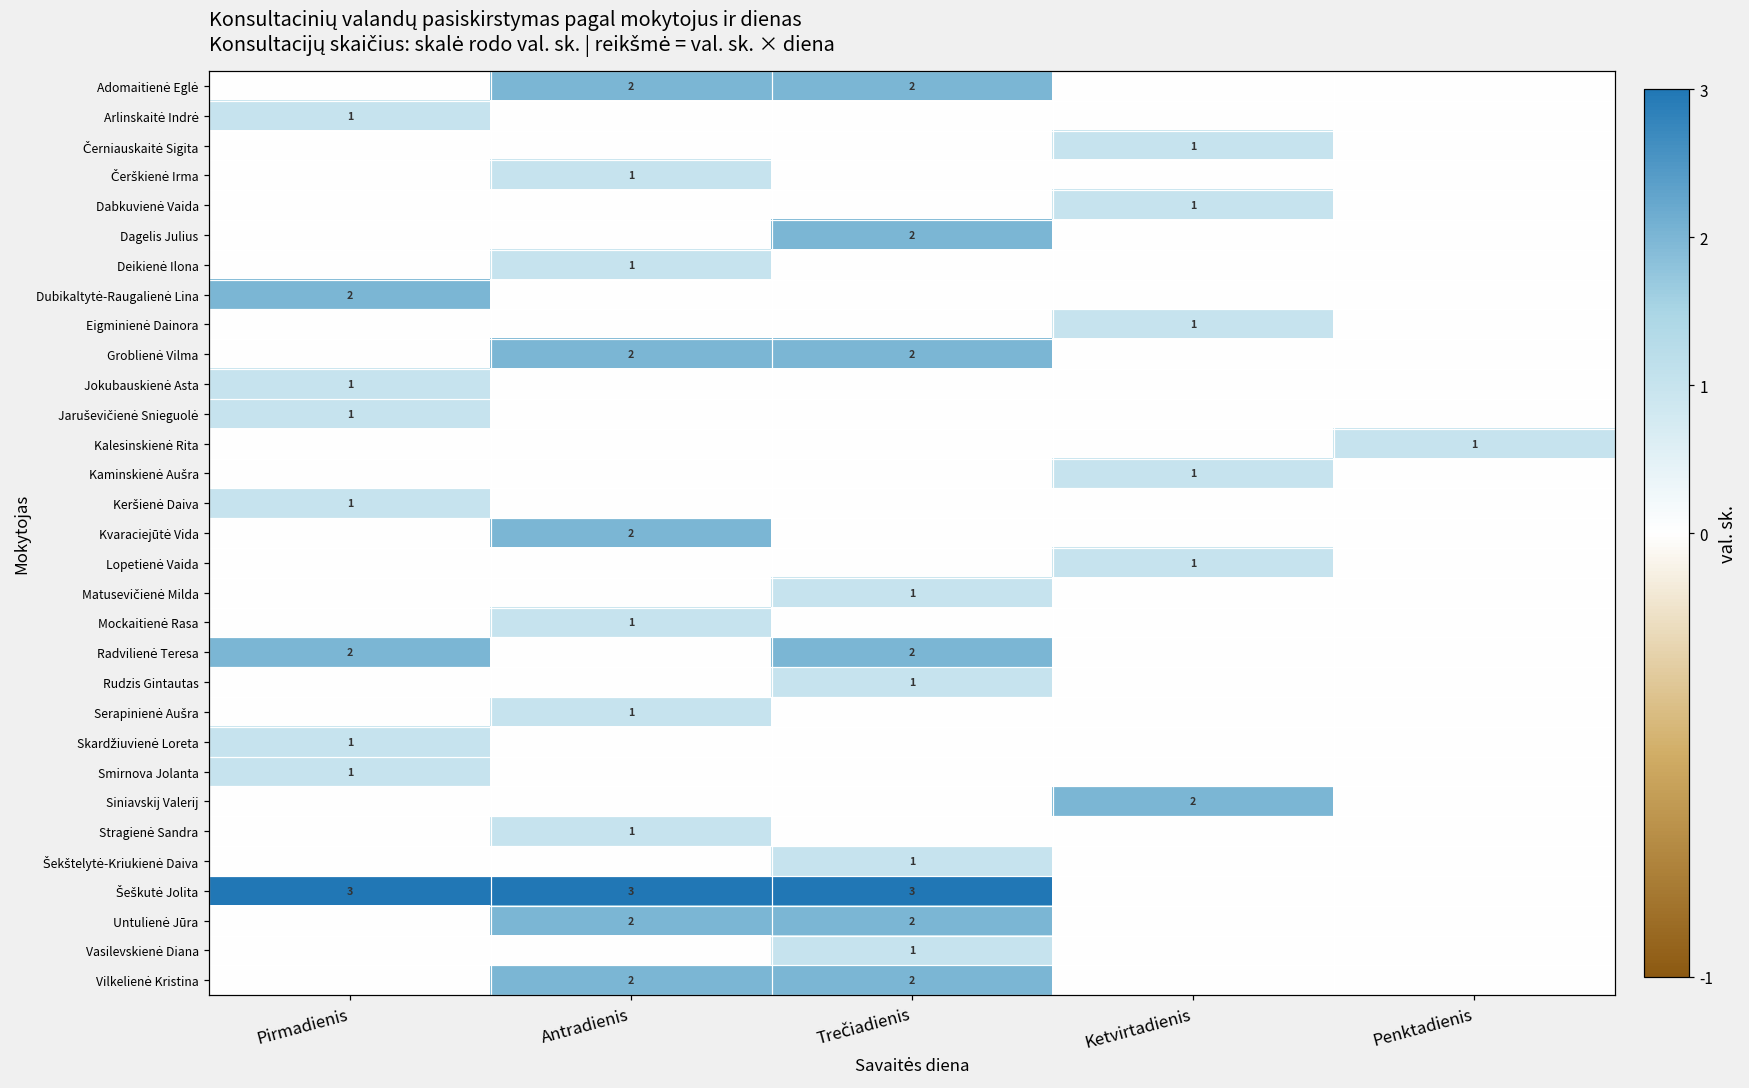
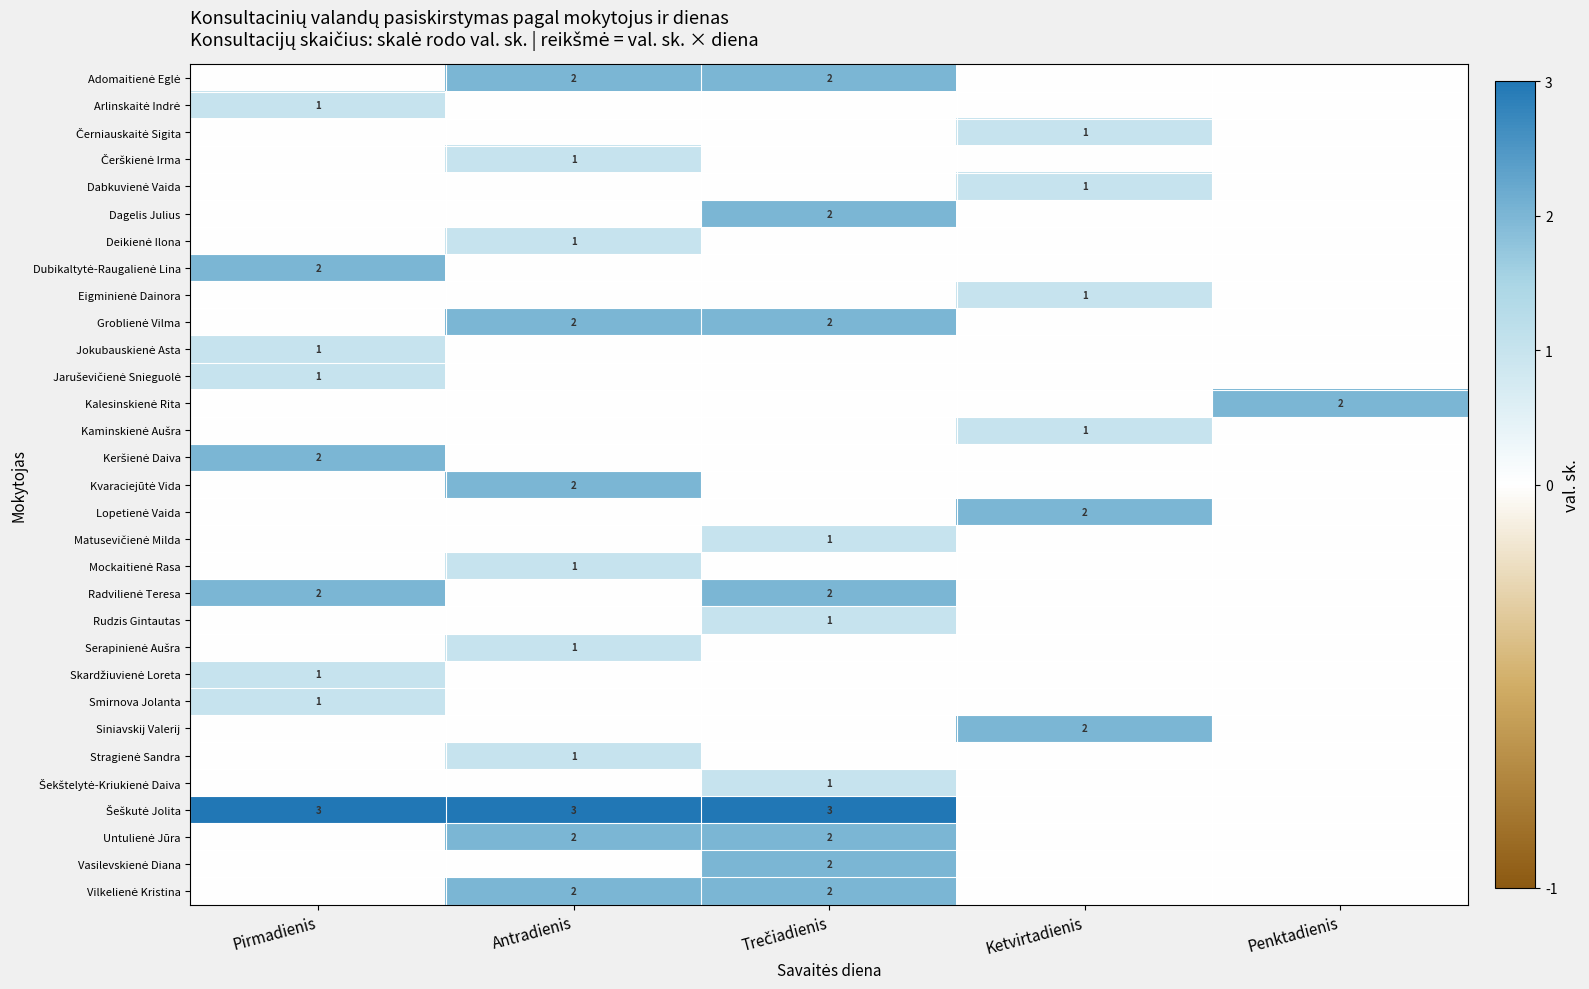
Kalesinskienė Rita, Penktadienis: 1 -> 2
Keršienė Daiva, Pirmadienis: 1 -> 2
Lopetienė Vaida, Ketvirtadienis: 1 -> 2
Vasilevskienė Diana, Trečiadienis: 1 -> 2
